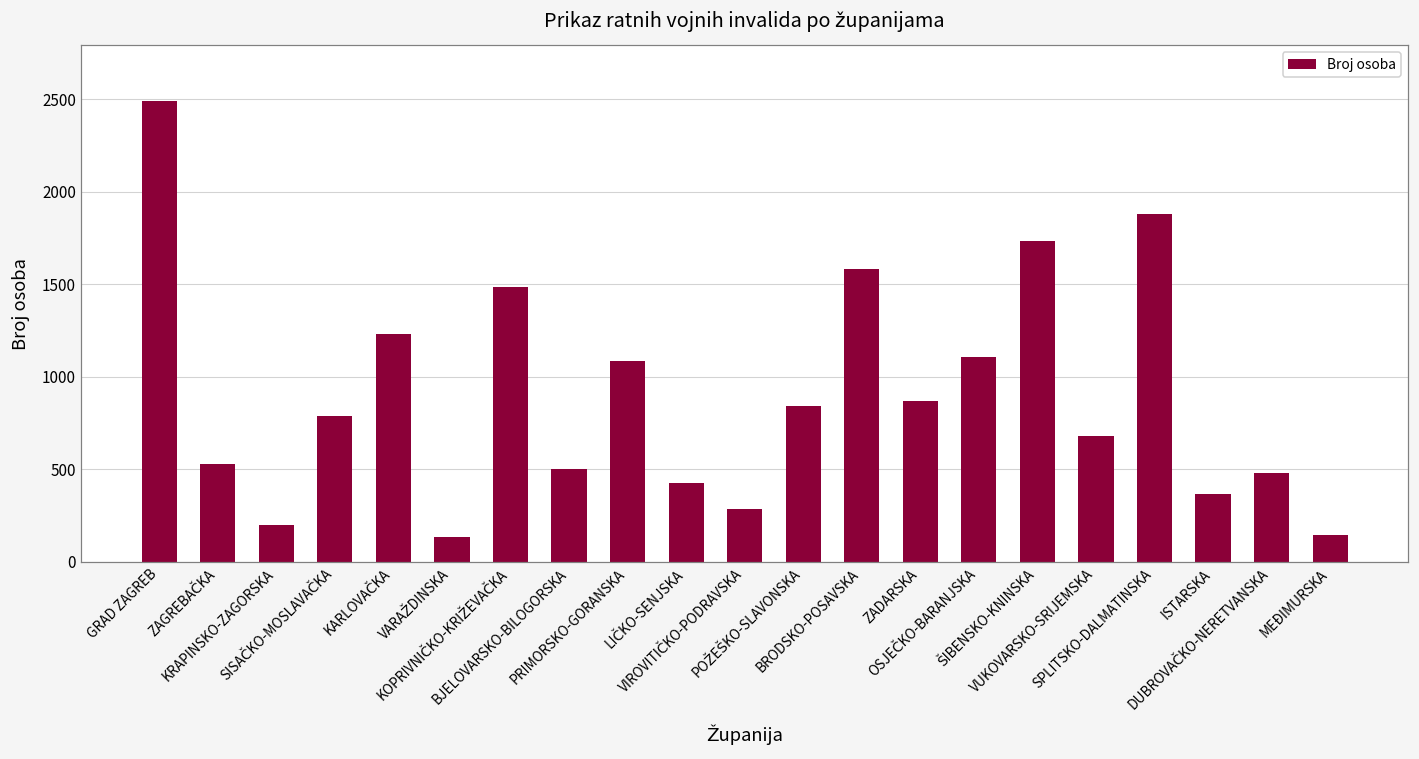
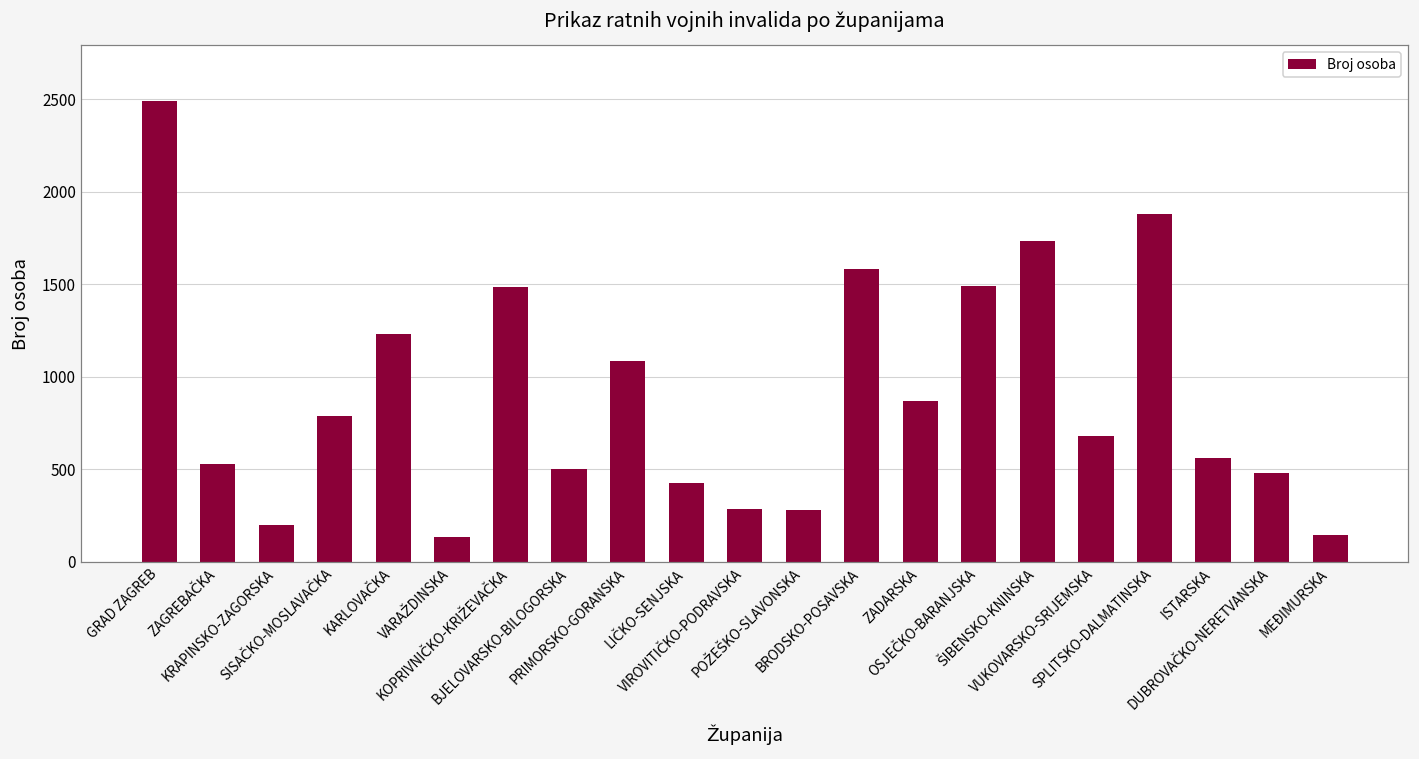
POŽEŠKO-SLAVONSKA: 840 -> 280
OSJEČKO-BARANJSKA: 1110 -> 1490
ISTARSKA: 370 -> 560
